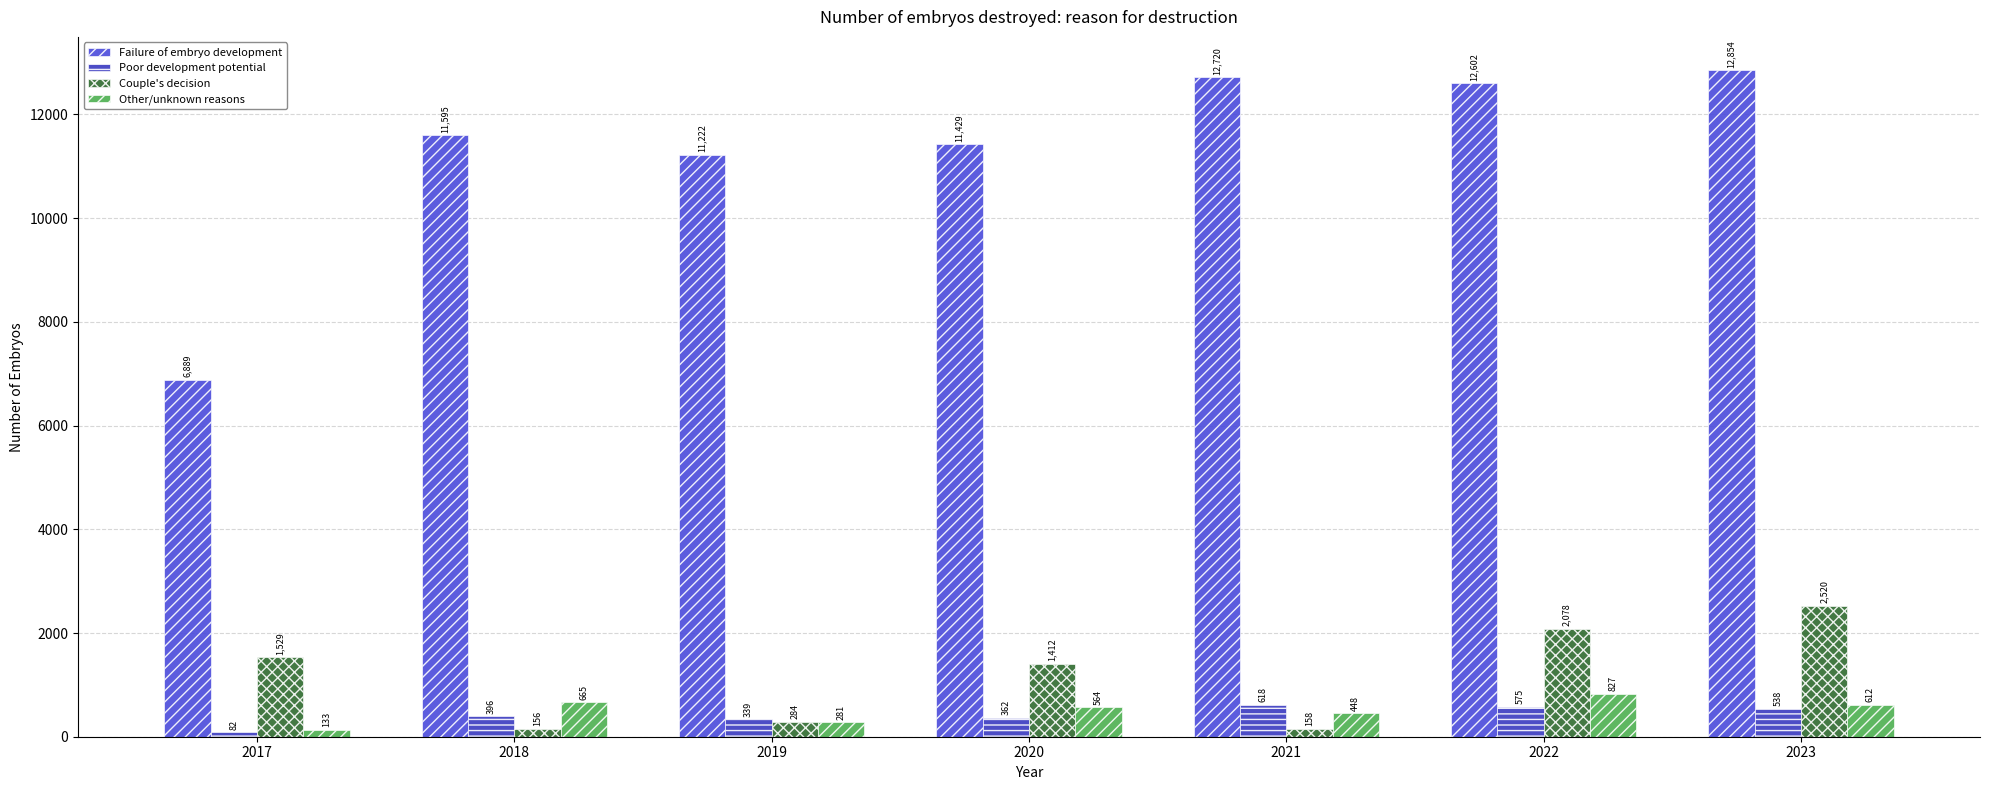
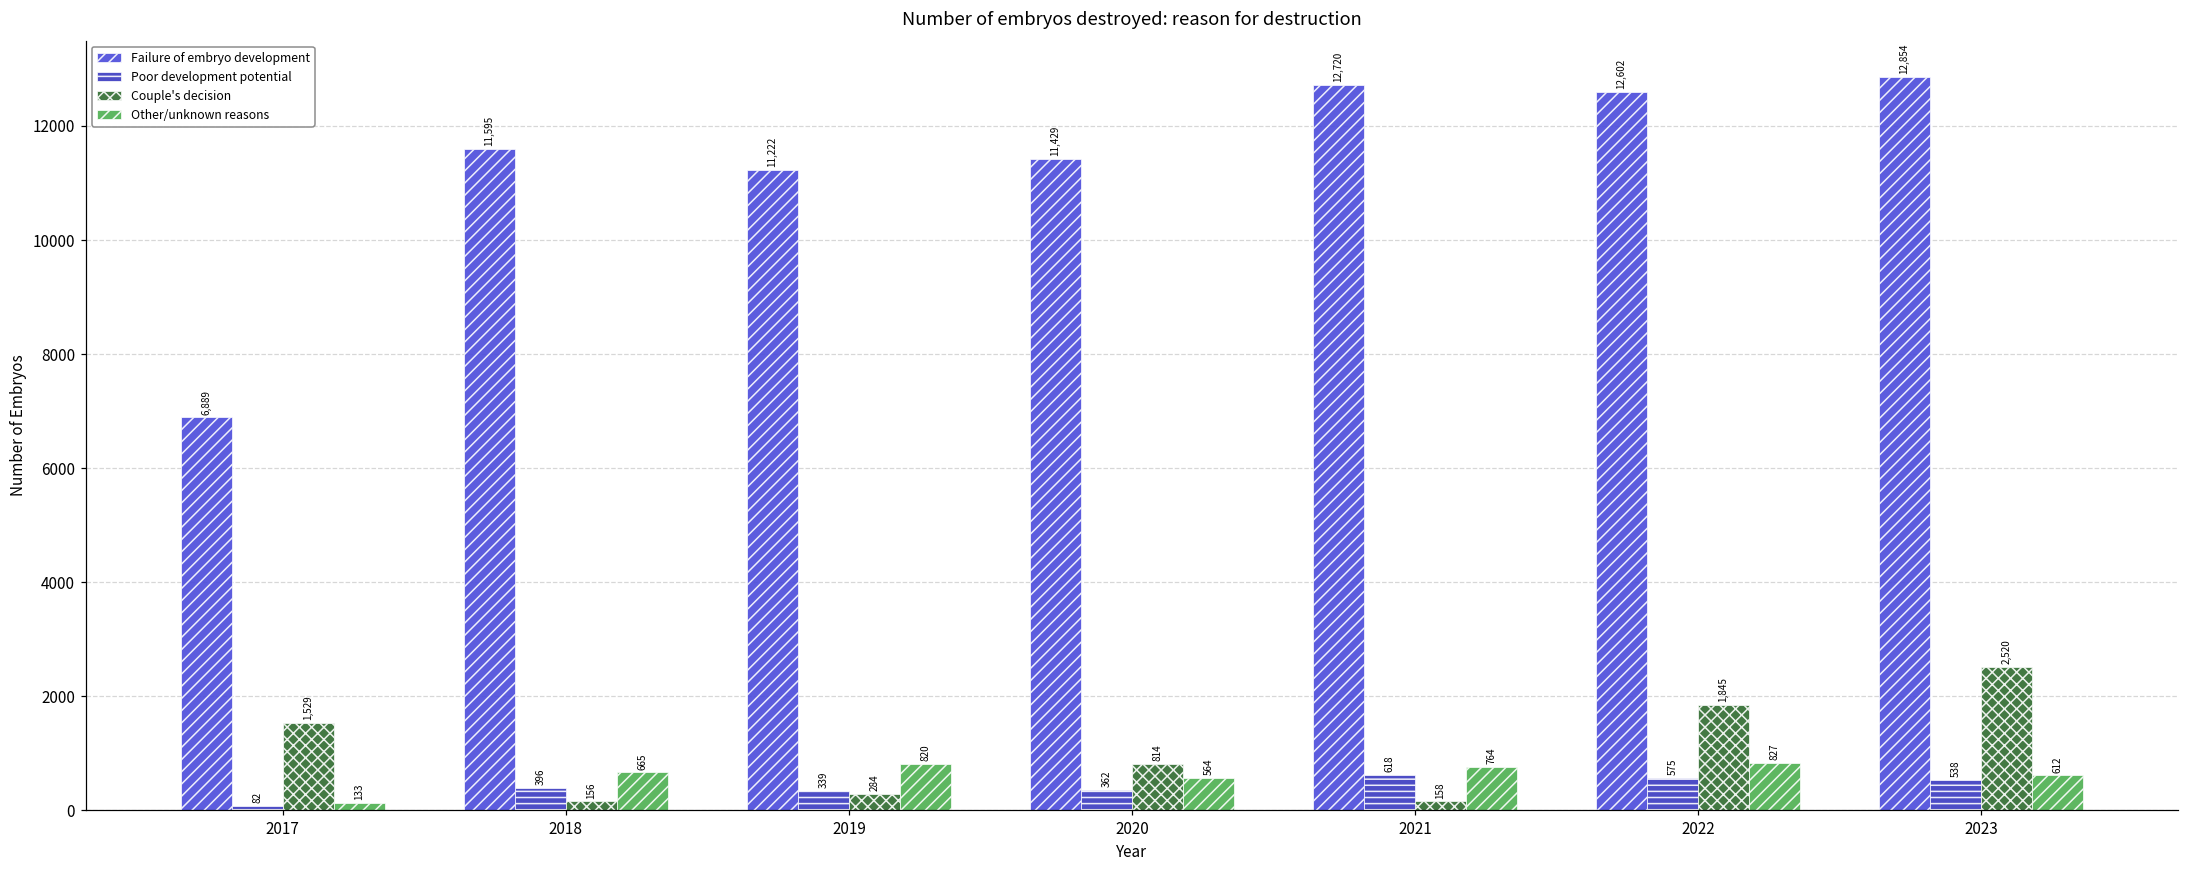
Other/unknown reasons, 2019: 281 -> 820
Couple's decision, 2020: 1,412 -> 814
Other/unknown reasons, 2021: 448 -> 764
Couple's decision, 2022: 2,078 -> 1,845
